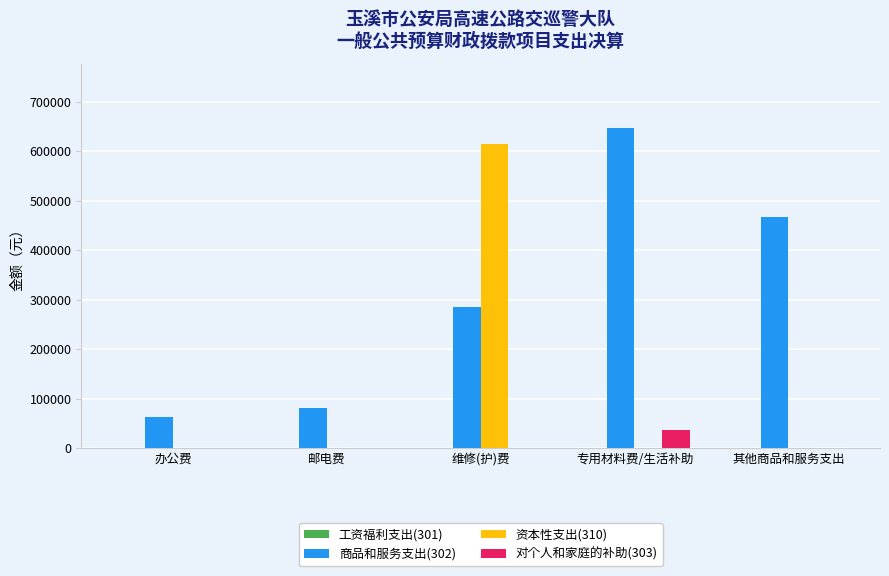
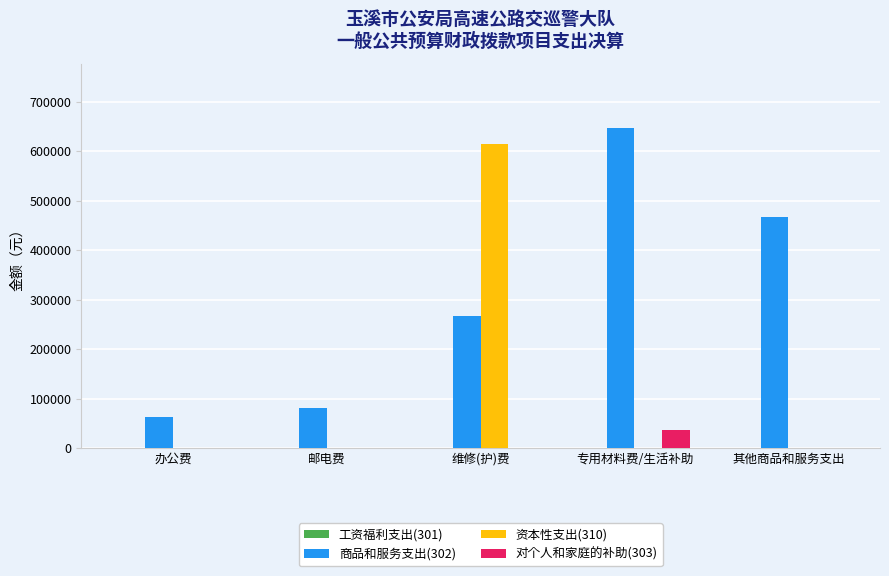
商品和服务支出(302), 维修(护)费: 290000 -> 270000
